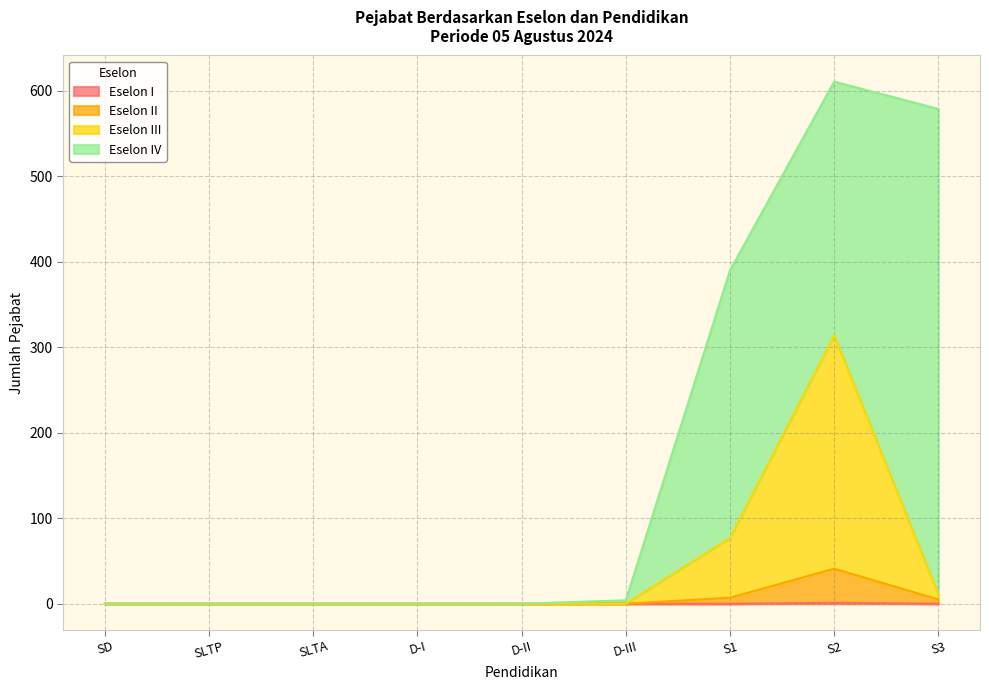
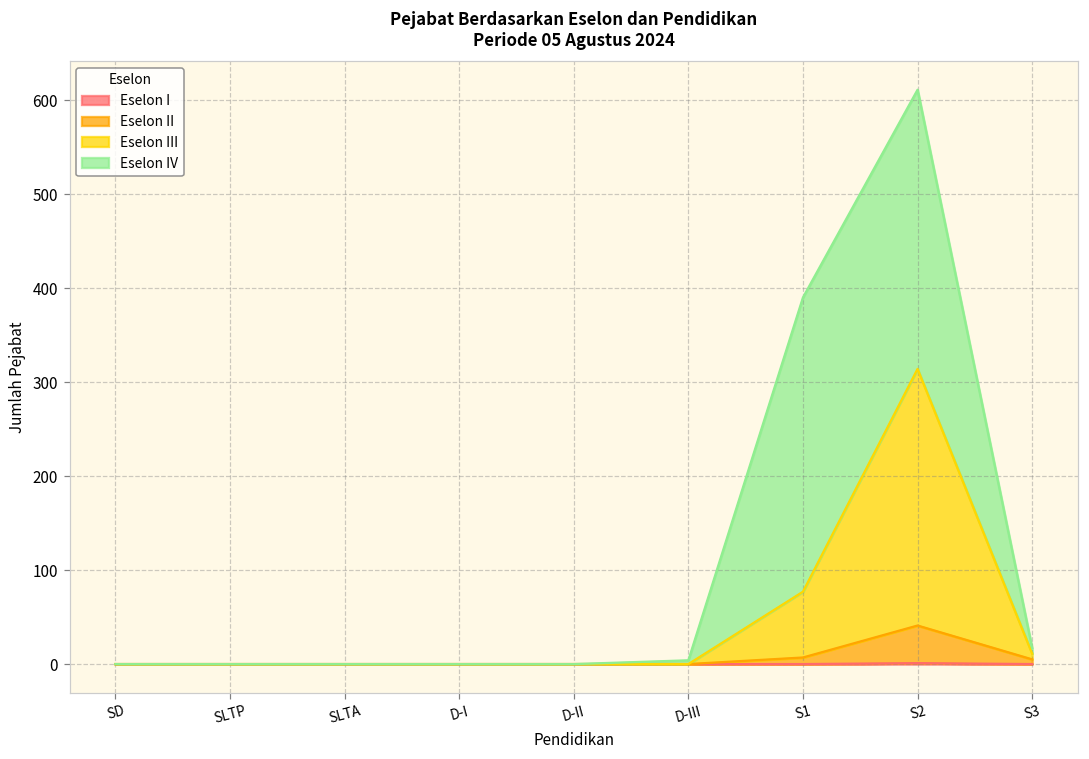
Eselon IV, S3: 570 -> 10
